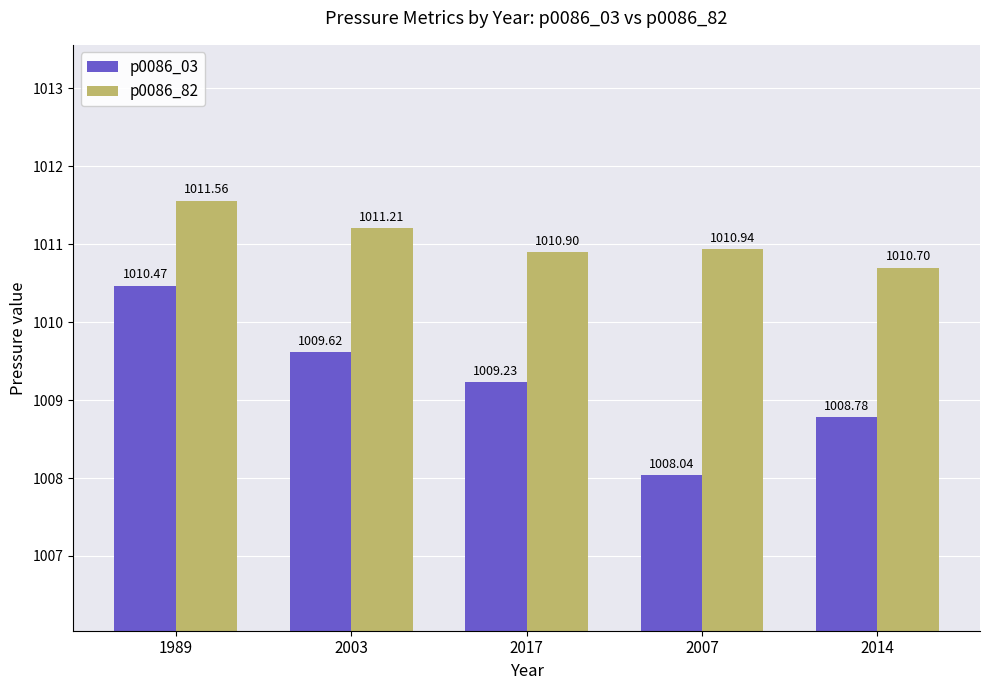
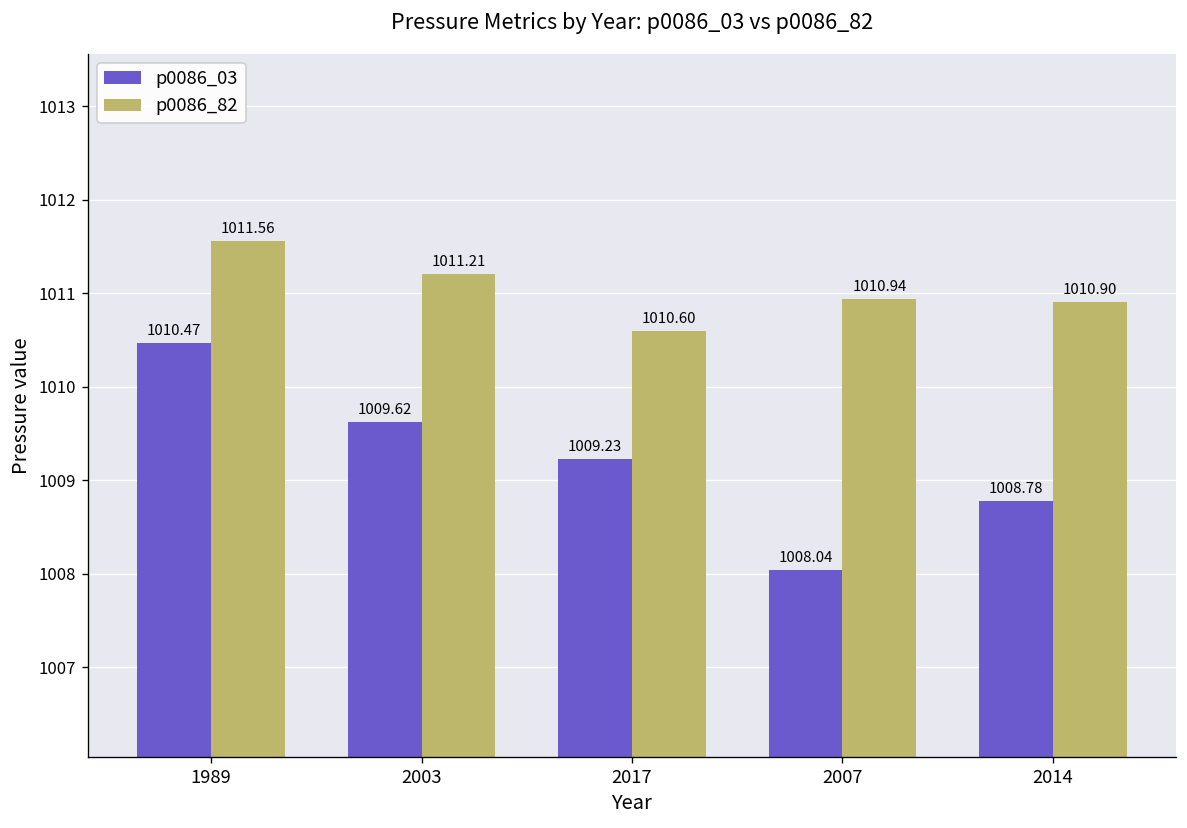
p0086_82, 2017: 1010.90 -> 1010.60
p0086_82, 2014: 1010.70 -> 1010.90
